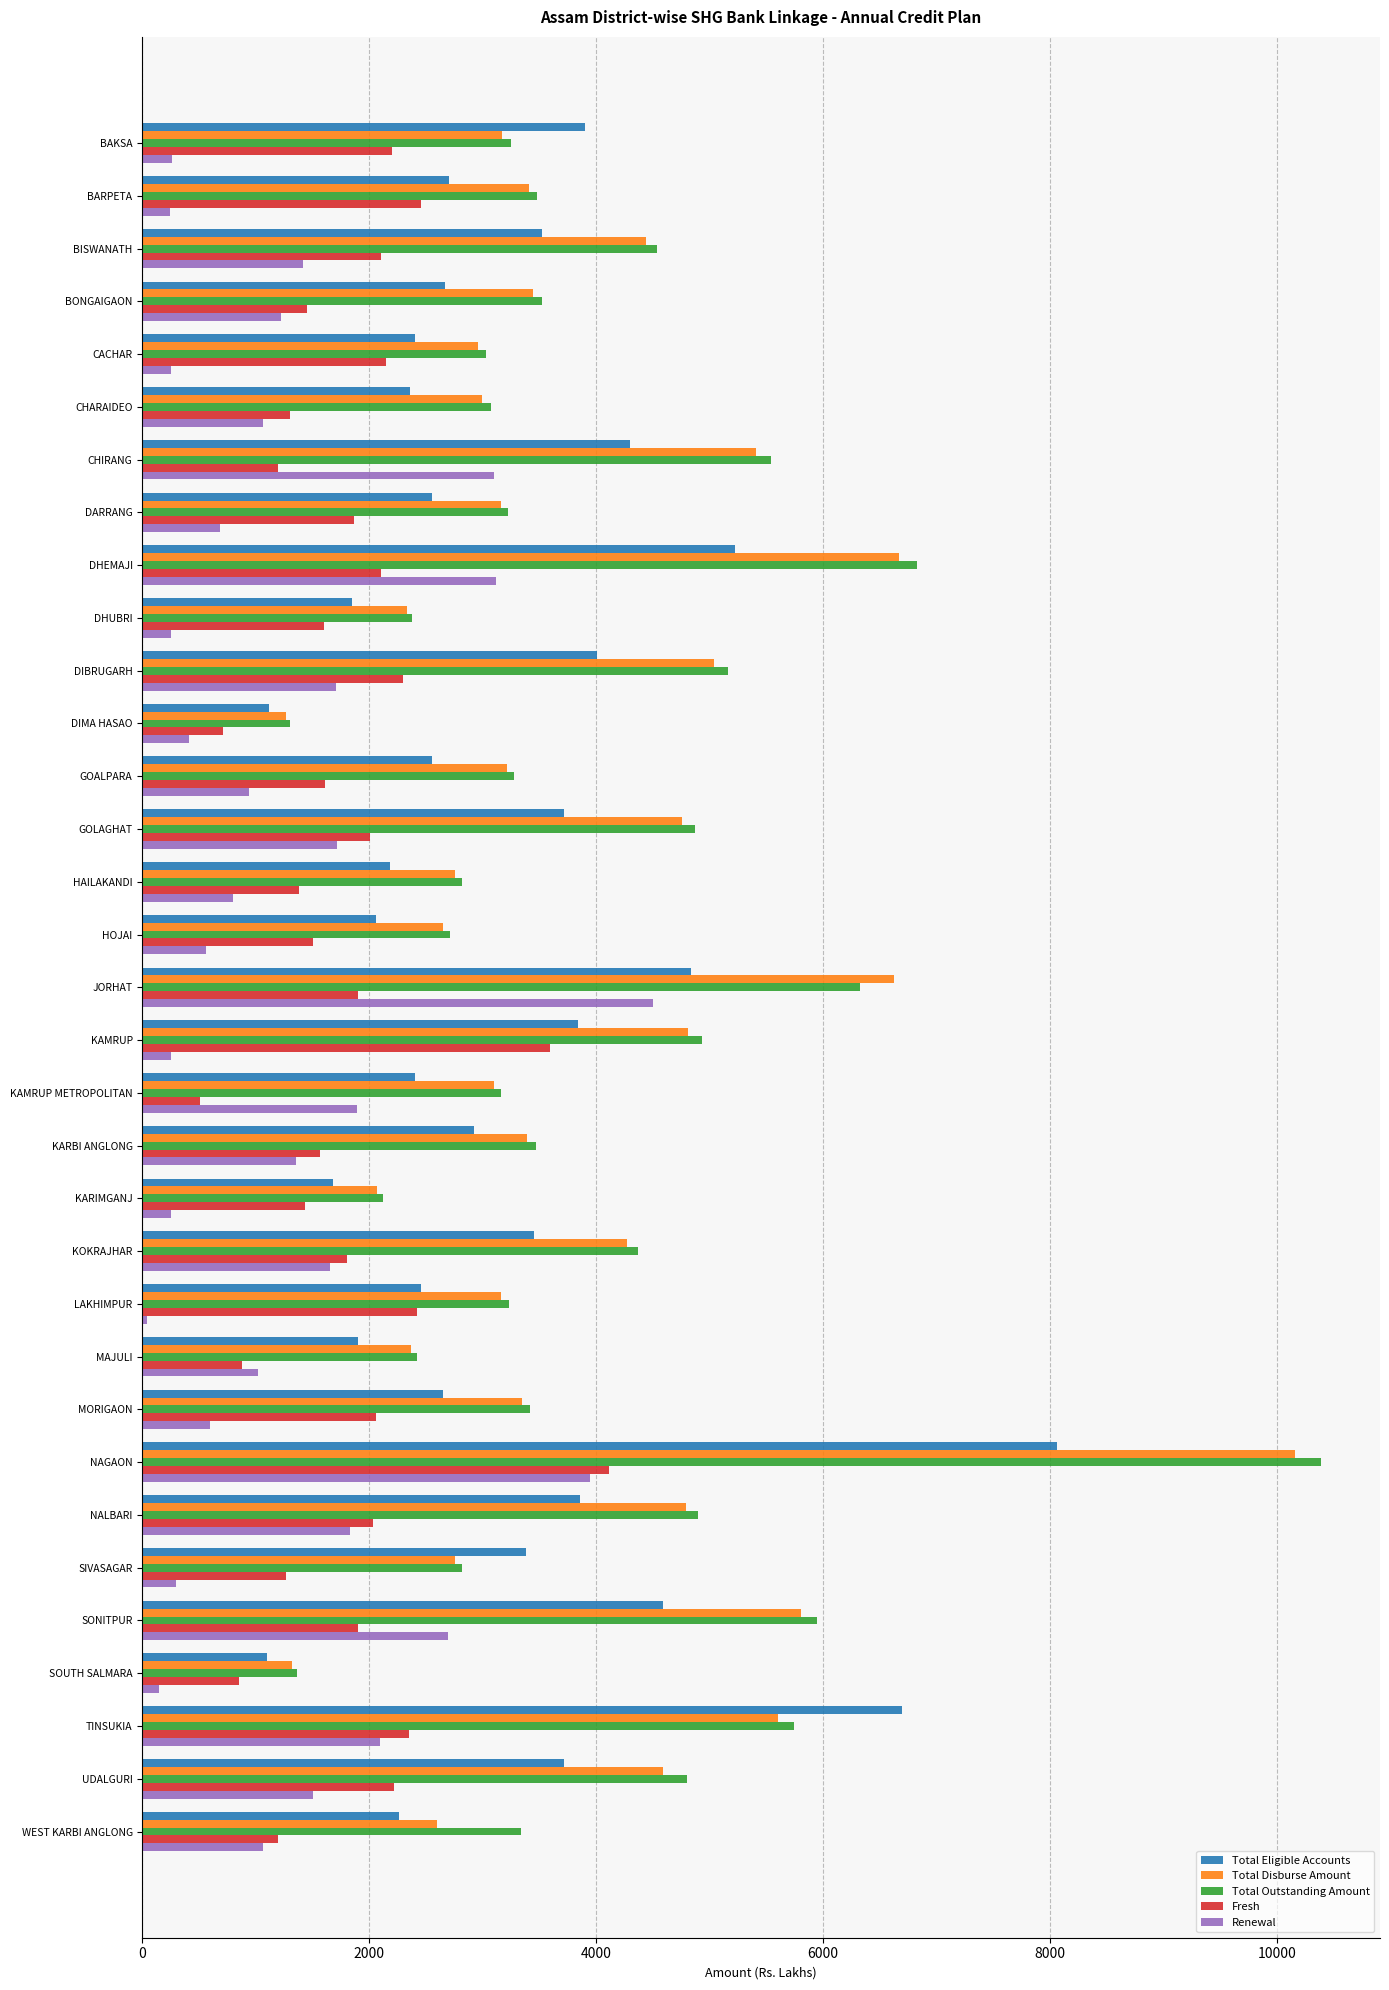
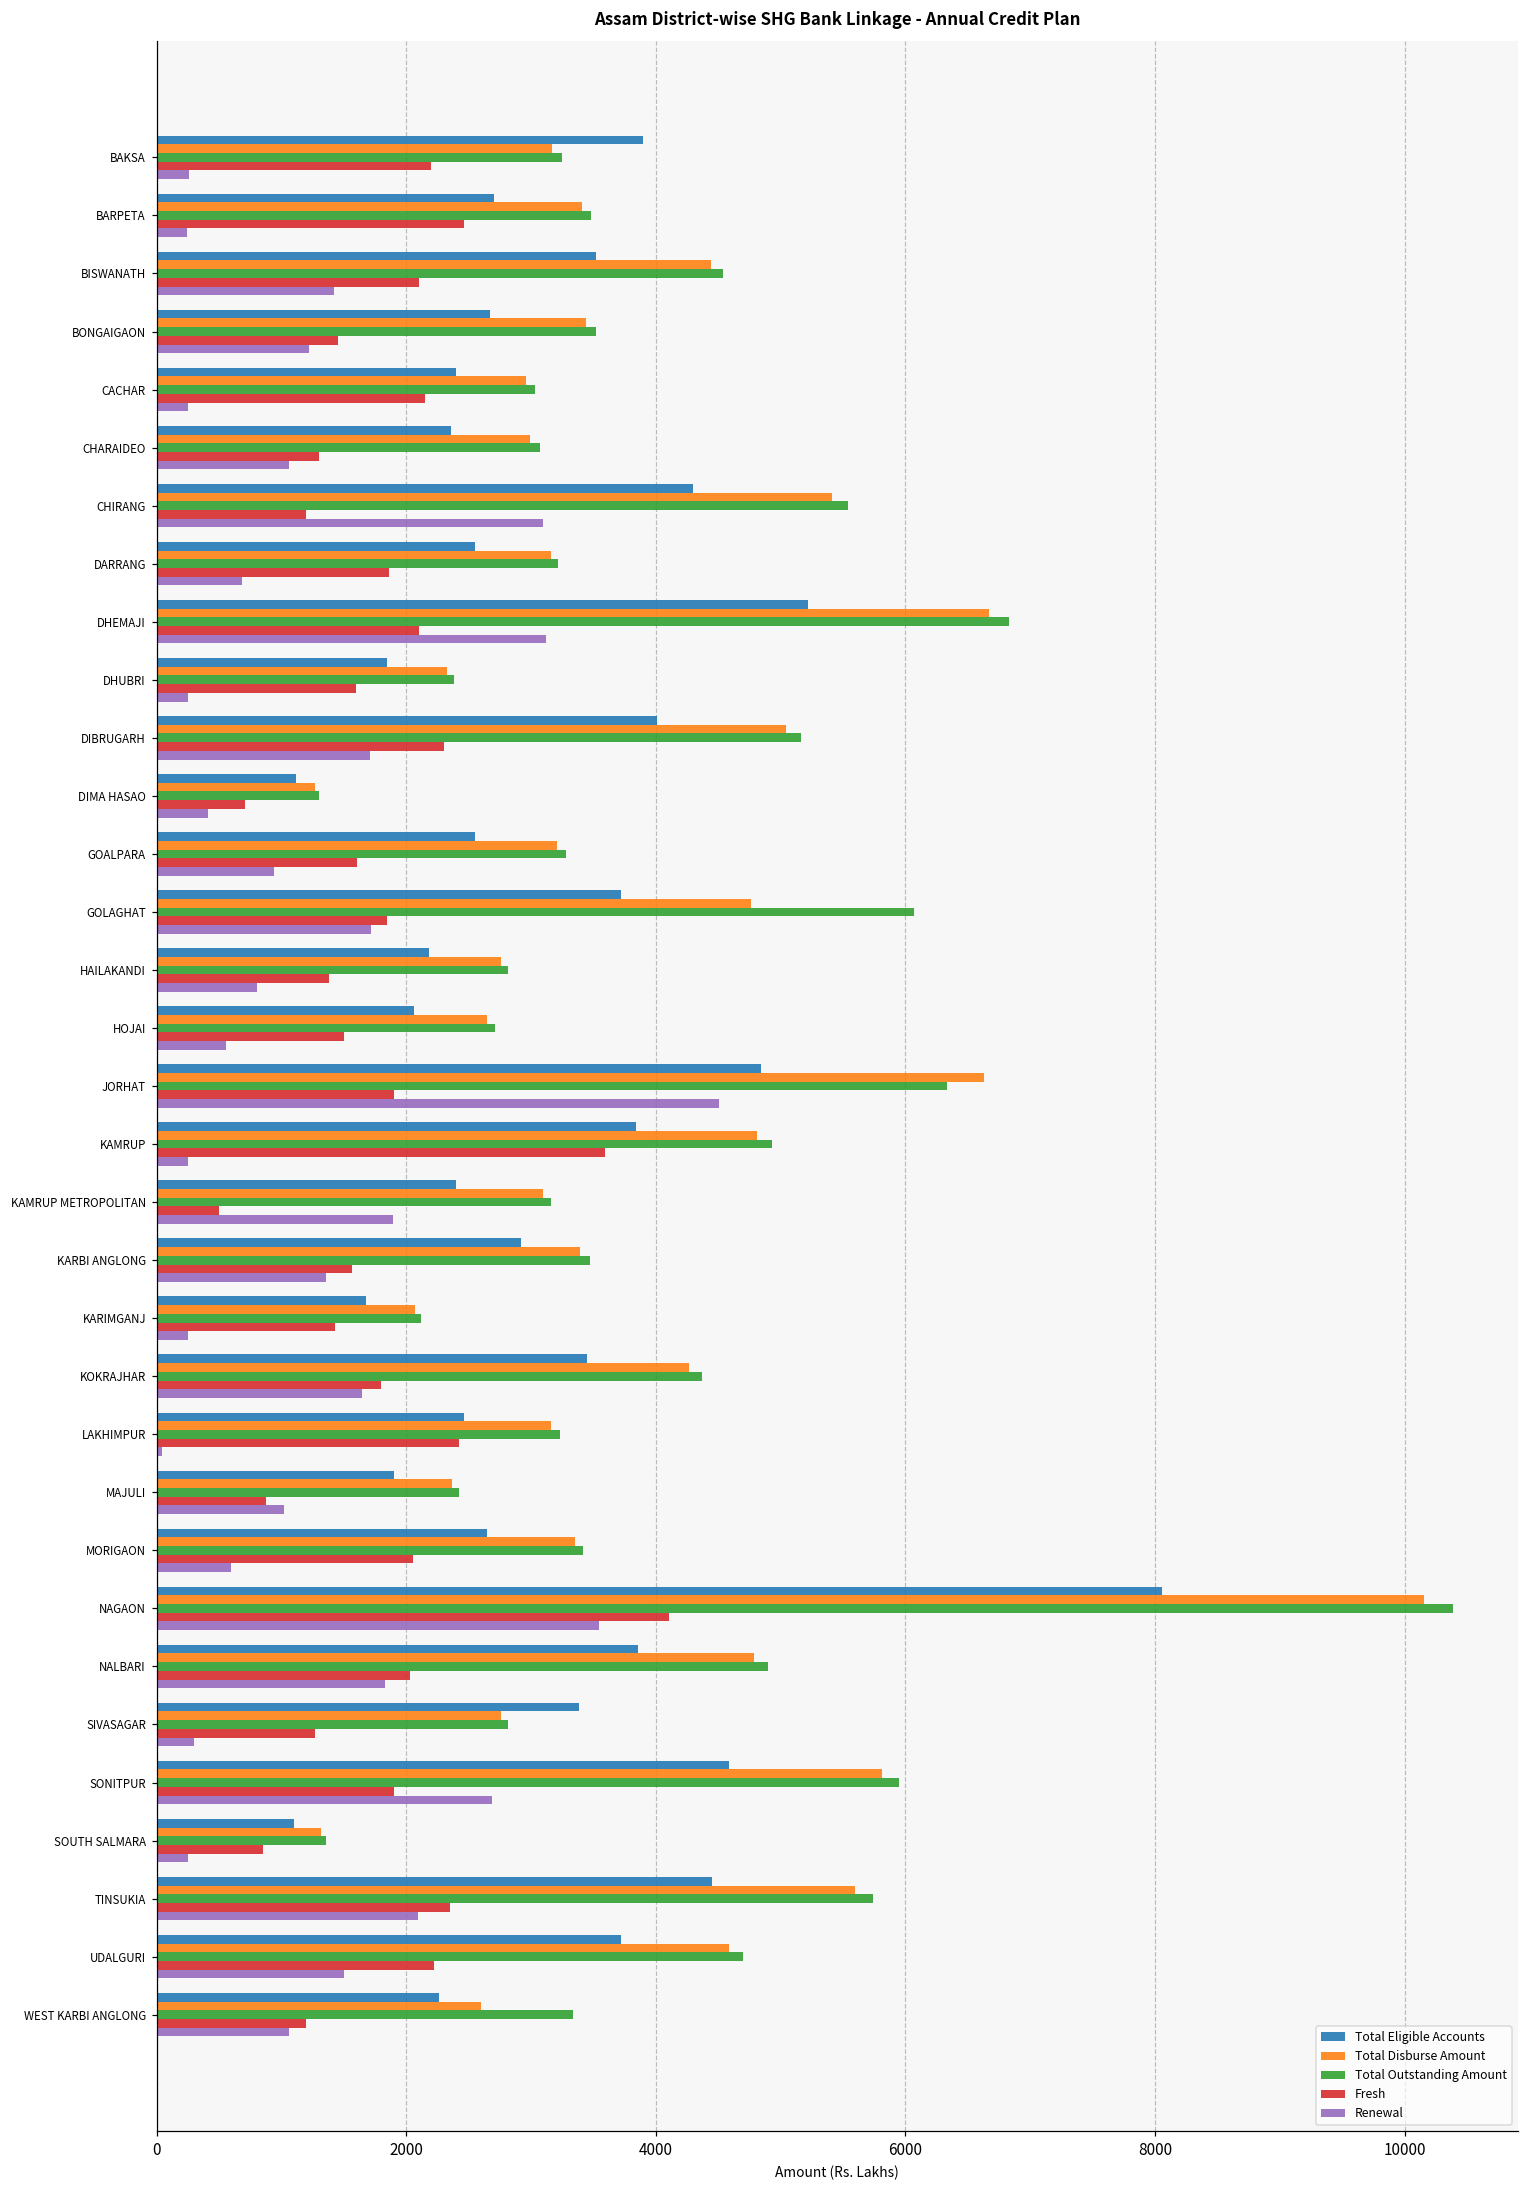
Total Outstanding Amount, GOLAGHAT: 4870 -> 6070
Fresh, GOLAGHAT: 2000 -> 1850
Renewal, NAGAON: 3950 -> 3540
Renewal, SOUTH SALMARA: 150 -> 250
Total Eligible Accounts, TINSUKIA: 6690 -> 4450
Total Outstanding Amount, UDALGURI: 4800 -> 4700
